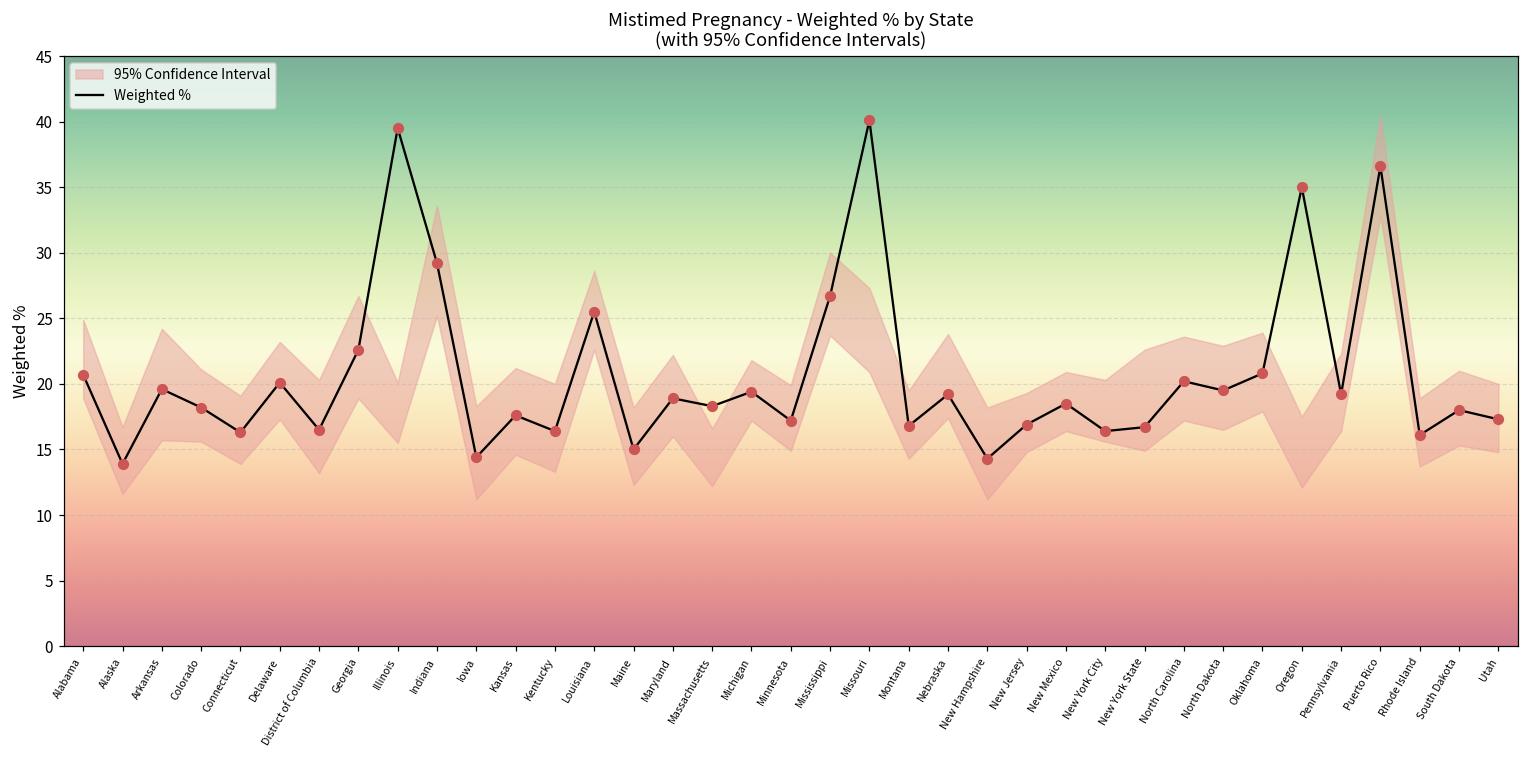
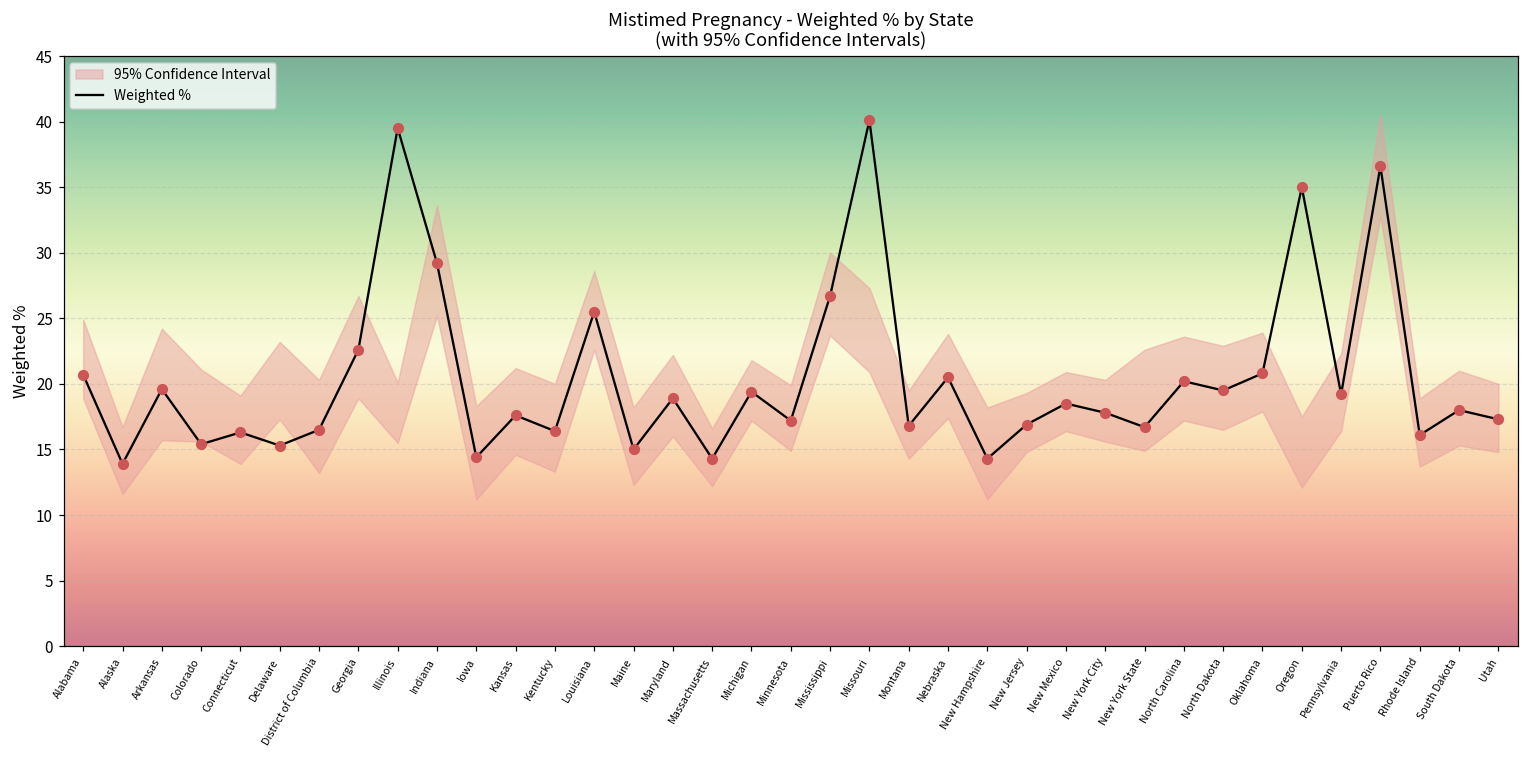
Weighted %, Colorado: 18.2 -> 15.4
Weighted %, Delaware: 20.1 -> 15.3
Weighted %, Massachusetts: 18.3 -> 14.3
Weighted %, Nebraska: 19.2 -> 20.5
Weighted %, New York City: 16.4 -> 17.8
